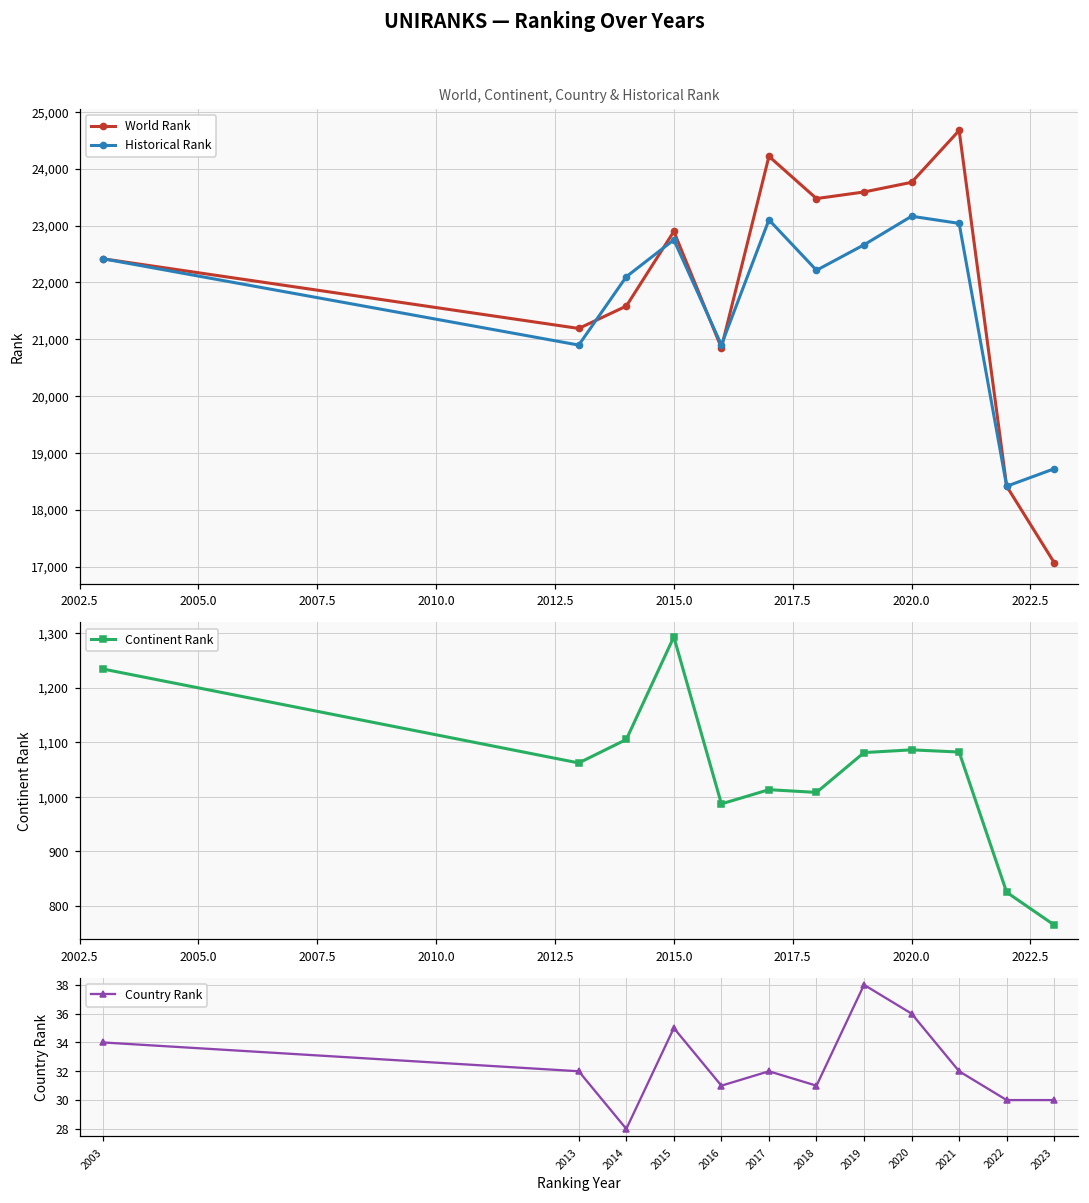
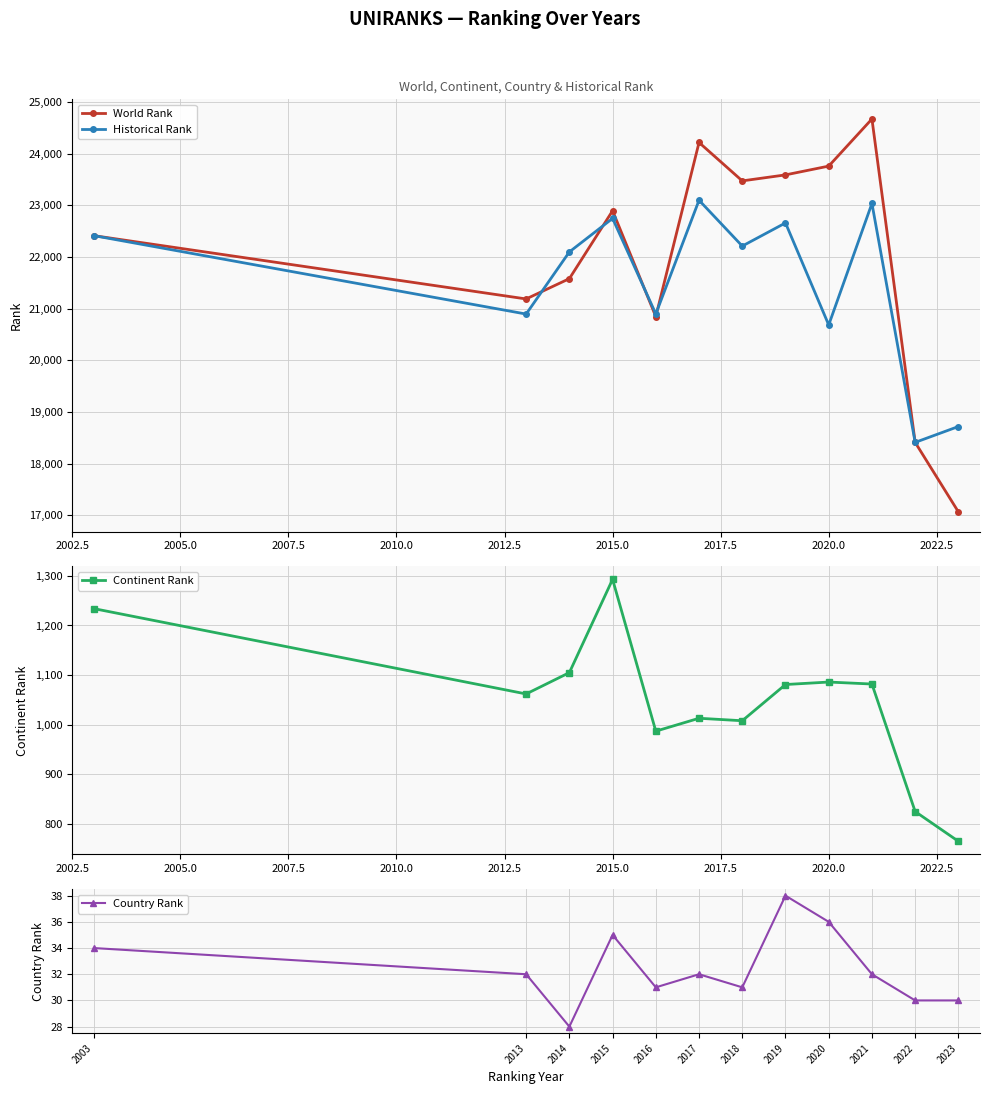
World, Continent, Country & Historical Rank, Historical Rank, 2020.0: 23,200 -> 20,700
